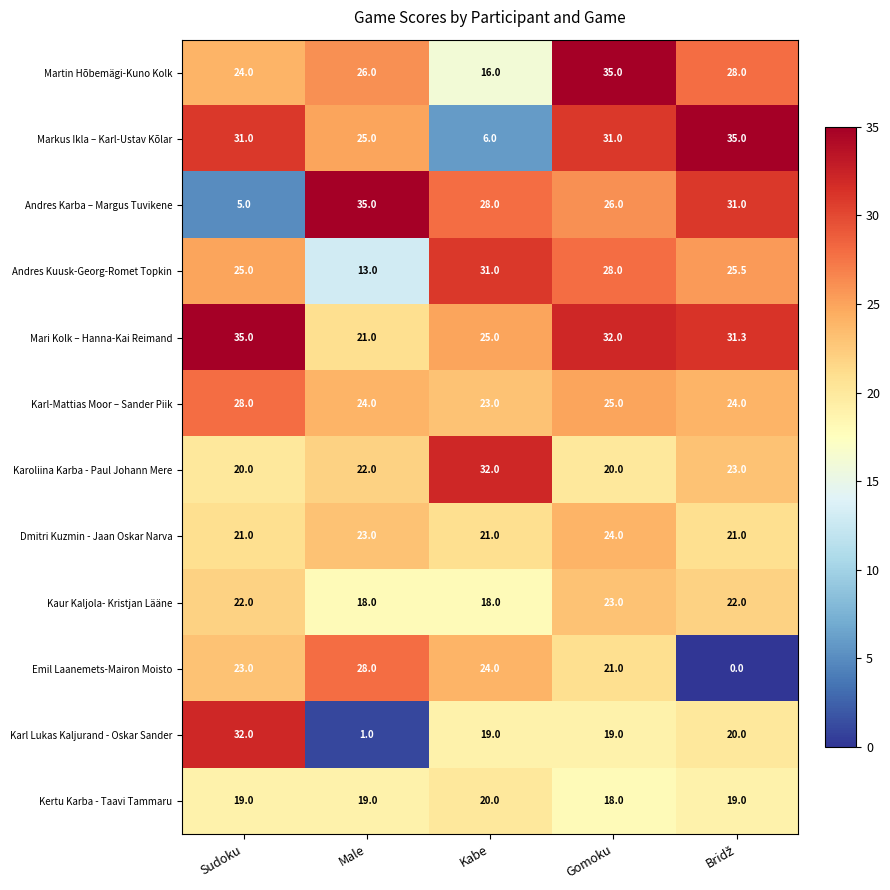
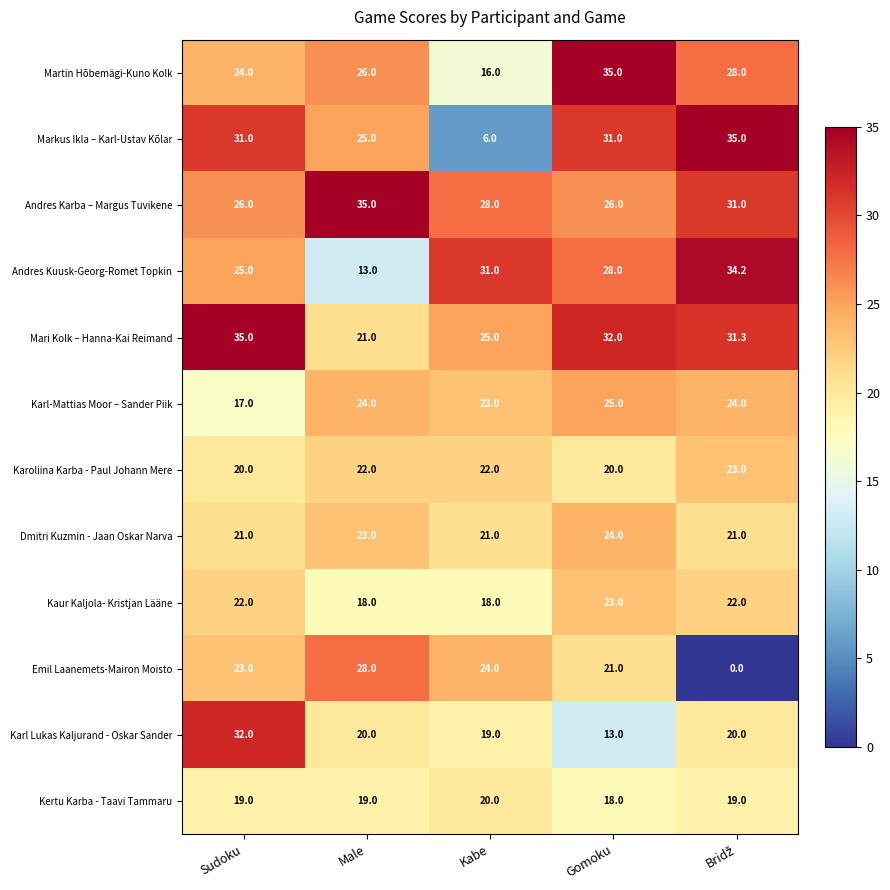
Andres Karba – Margus Tuvikene, Sudoku: 5.0 -> 26.0
Andres Kuusk-Georg-Romet Topkin, Bridž: 25.5 -> 34.2
Karl-Mattias Moor – Sander Piik, Sudoku: 28.0 -> 17.0
Karoliina Karba - Paul Johann Mere, Kabe: 32.0 -> 22.0
Karl Lukas Kaljurand - Oskar Sander, Male: 1.0 -> 20.0
Karl Lukas Kaljurand - Oskar Sander, Gomoku: 19.0 -> 13.0
